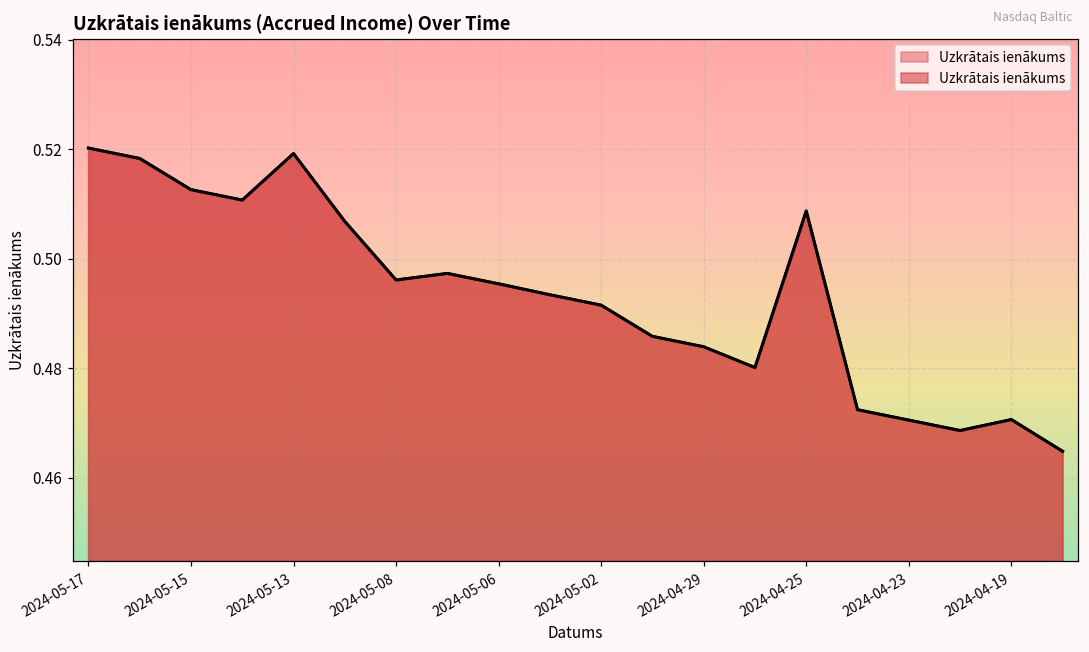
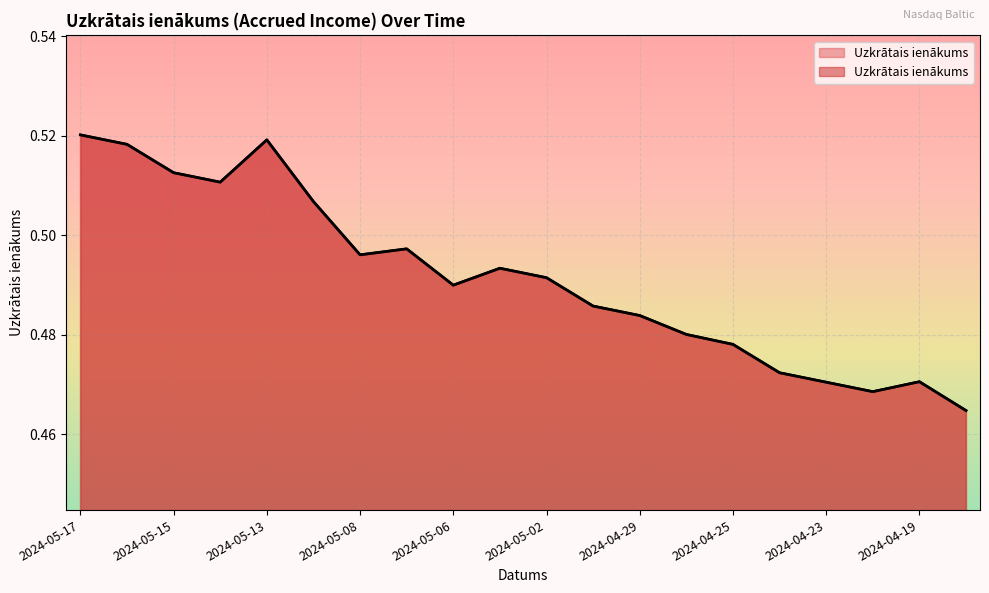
2024-05-06: 0.495 -> 0.490
2024-04-25: 0.509 -> 0.478
